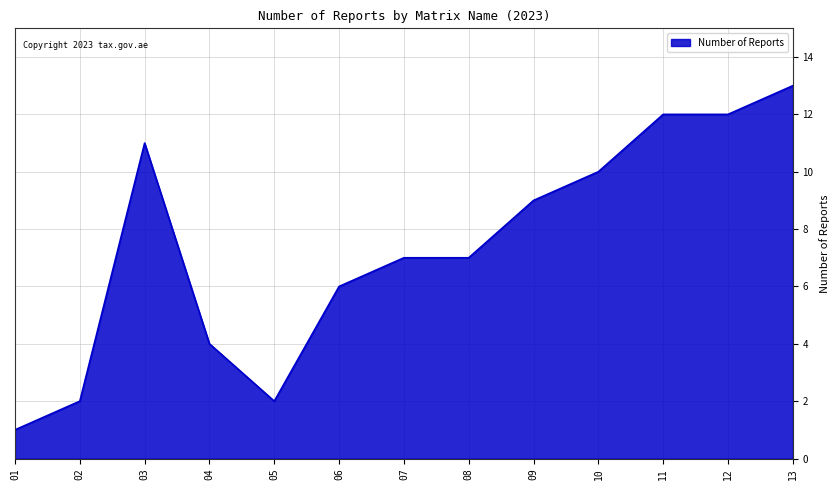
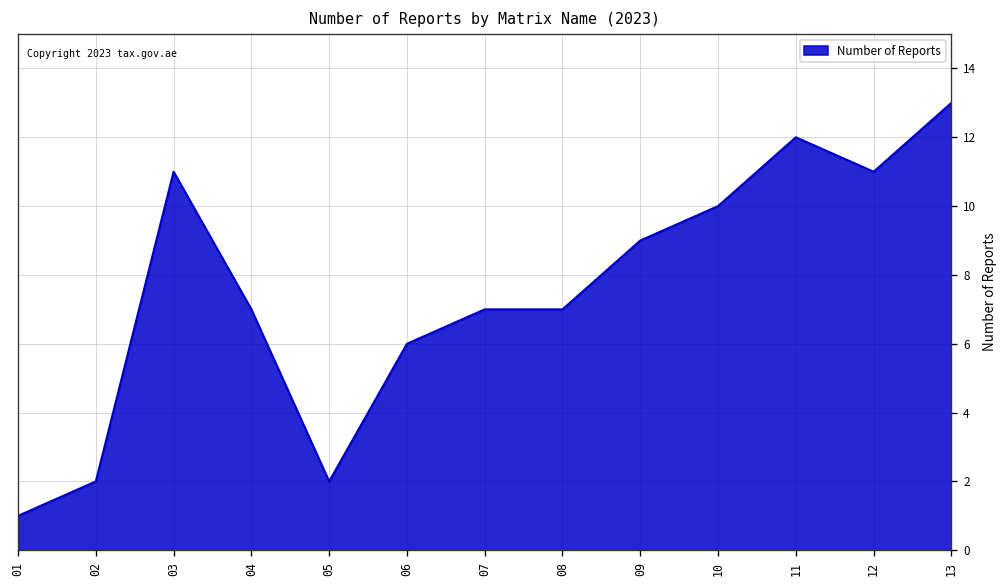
04: 4 -> 7
12: 12 -> 11
